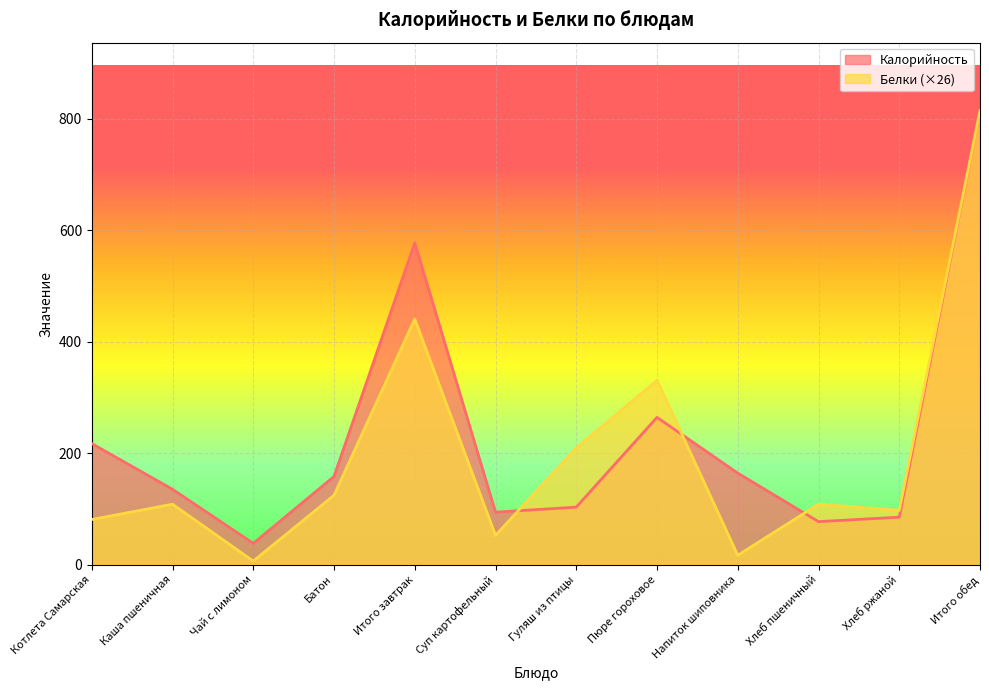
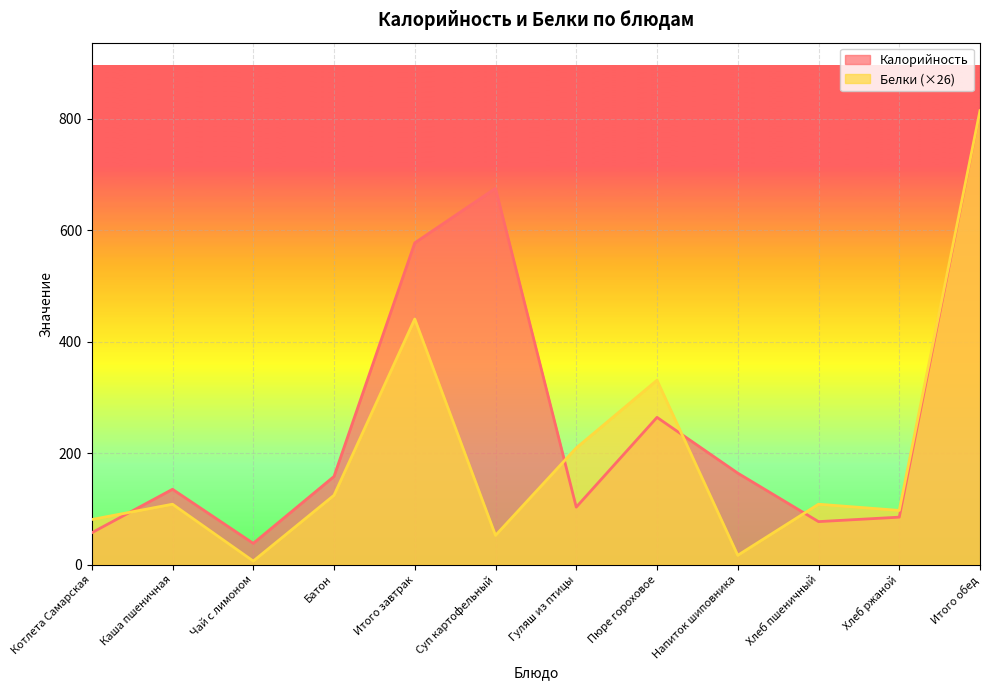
Калорийность, Котлета Самарская: 220 -> 60
Калорийность, Суп картофельный: 90 -> 680
